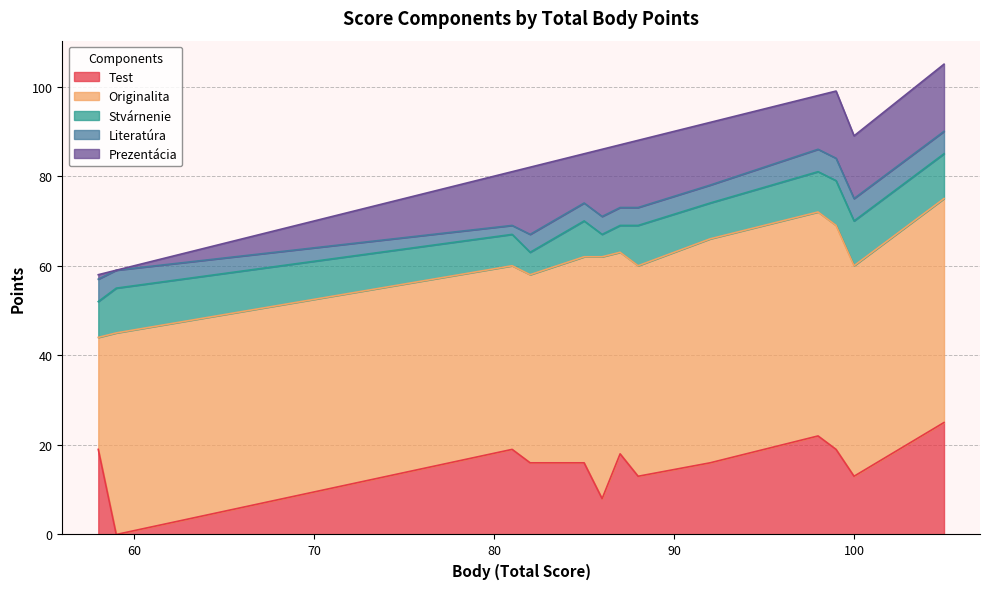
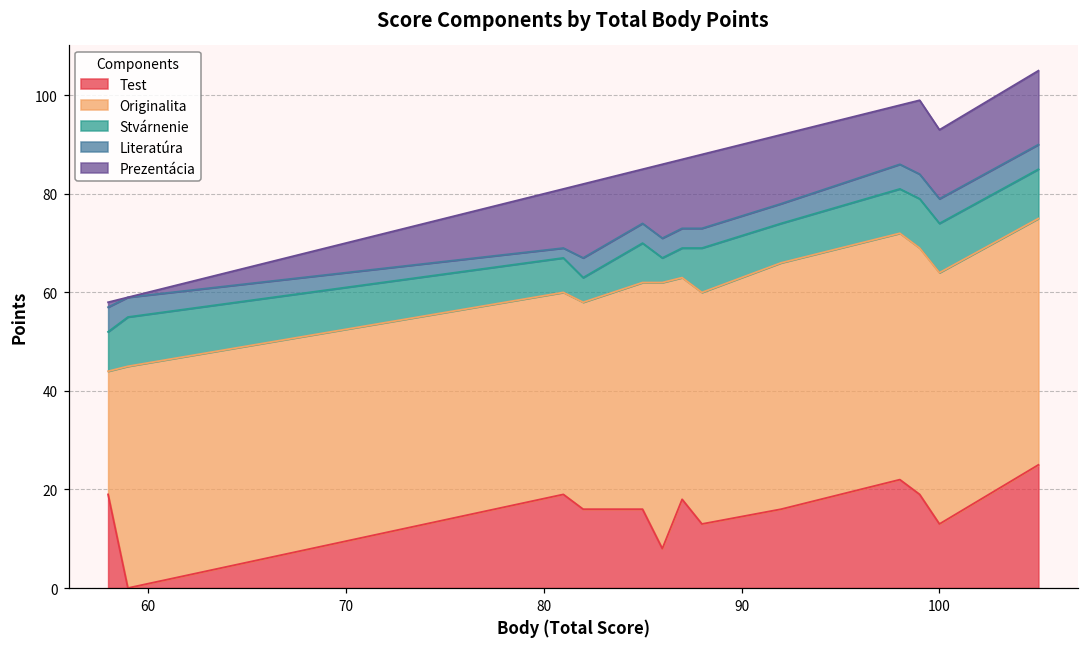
Originalita, 100: 47 -> 51
